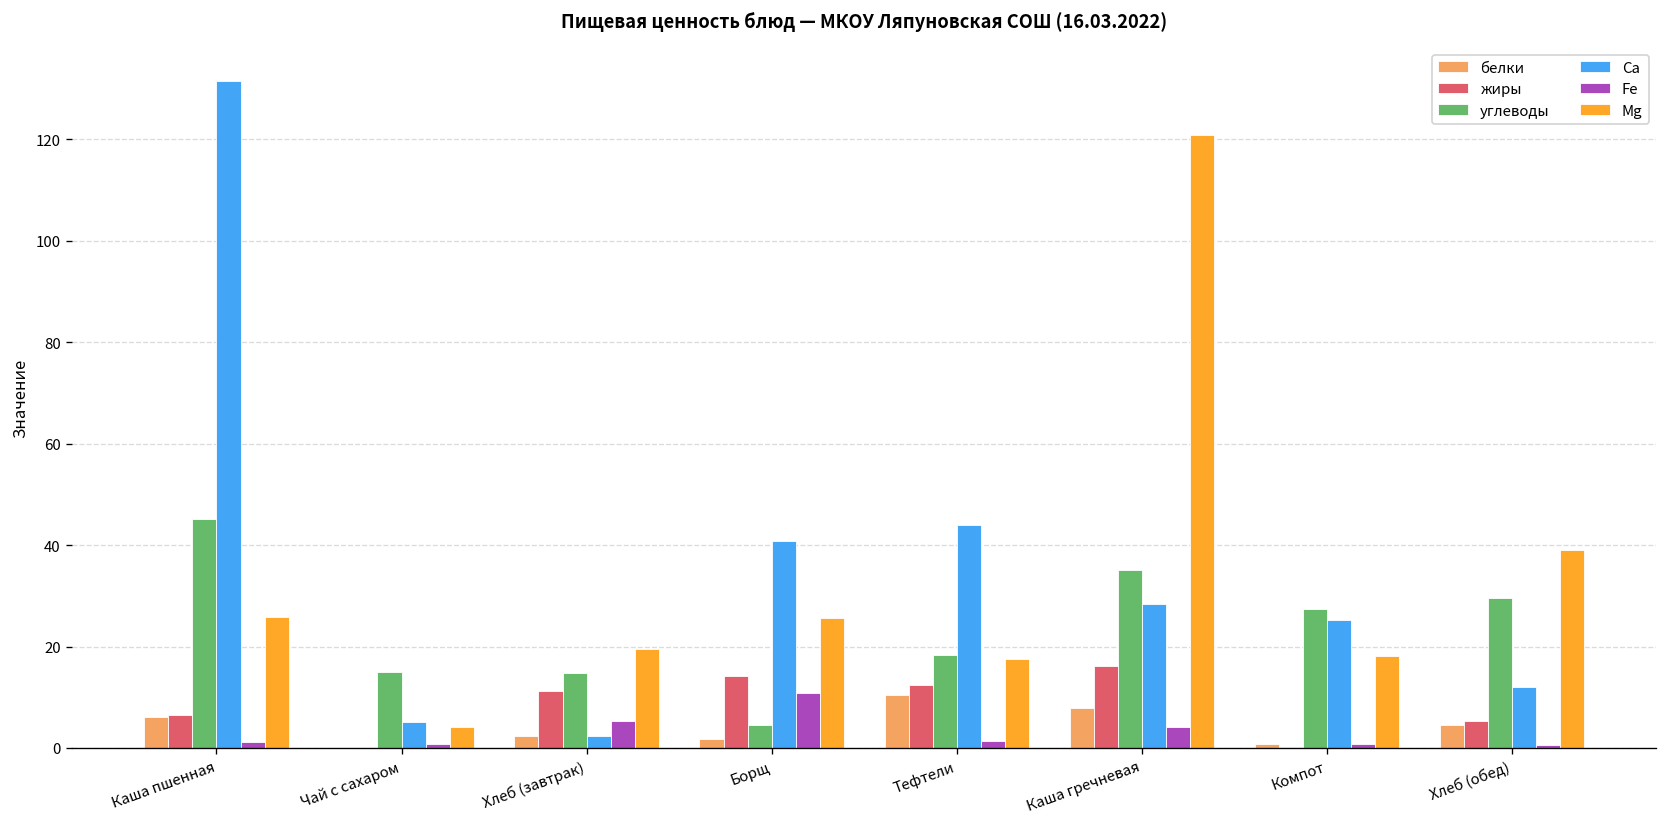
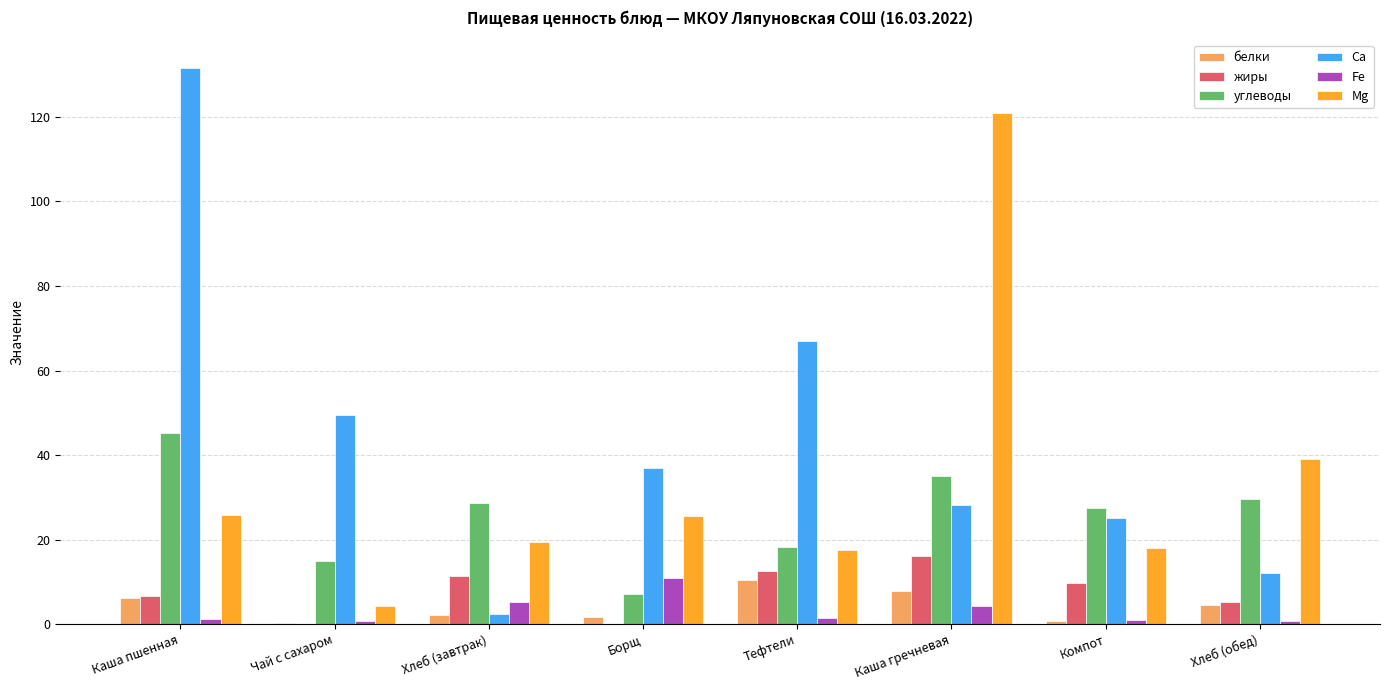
Са, Чай с сахаром: 5 -> 49
углеводы, Хлеб (завтрак): 15 -> 29
жиры, Борщ: 14 -> 0
углеводы, Борщ: 5 -> 7
Са, Борщ: 41 -> 37
Са, Тефтели: 44 -> 67
жиры, Компот: 0 -> 10
